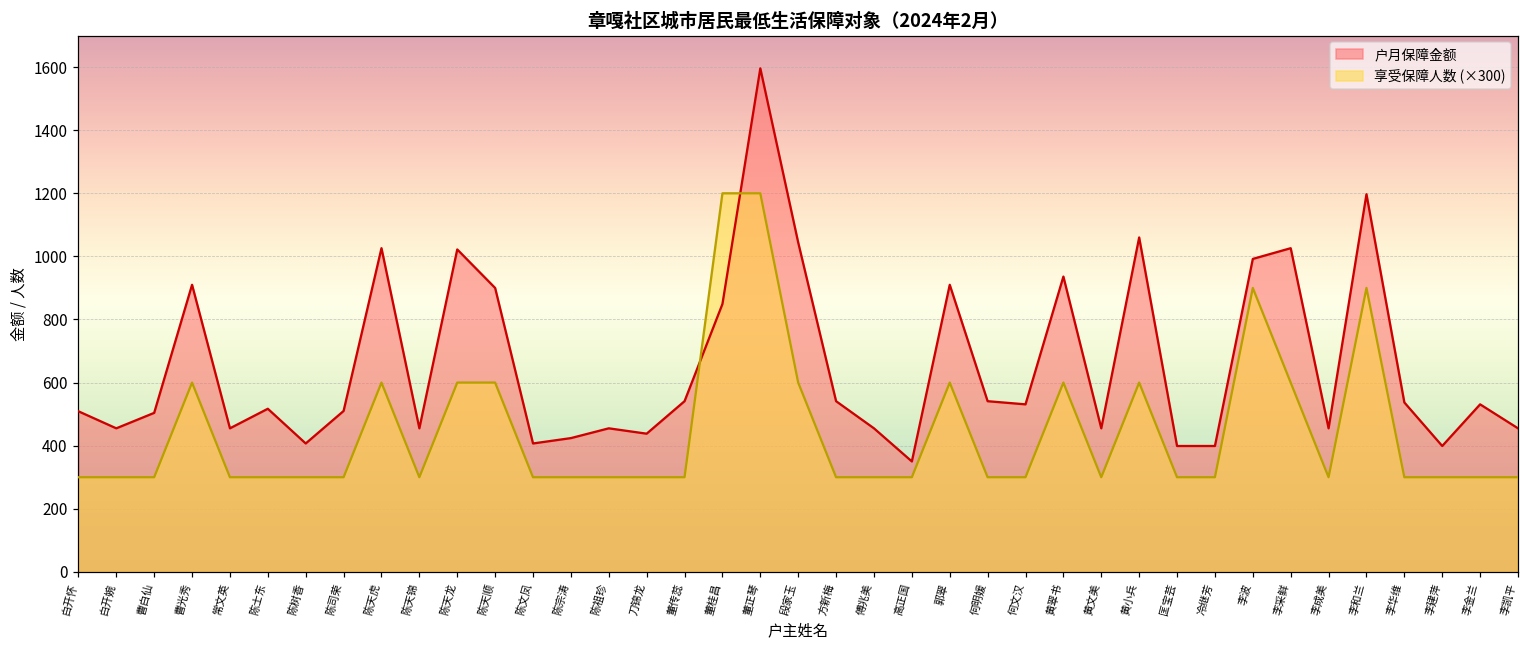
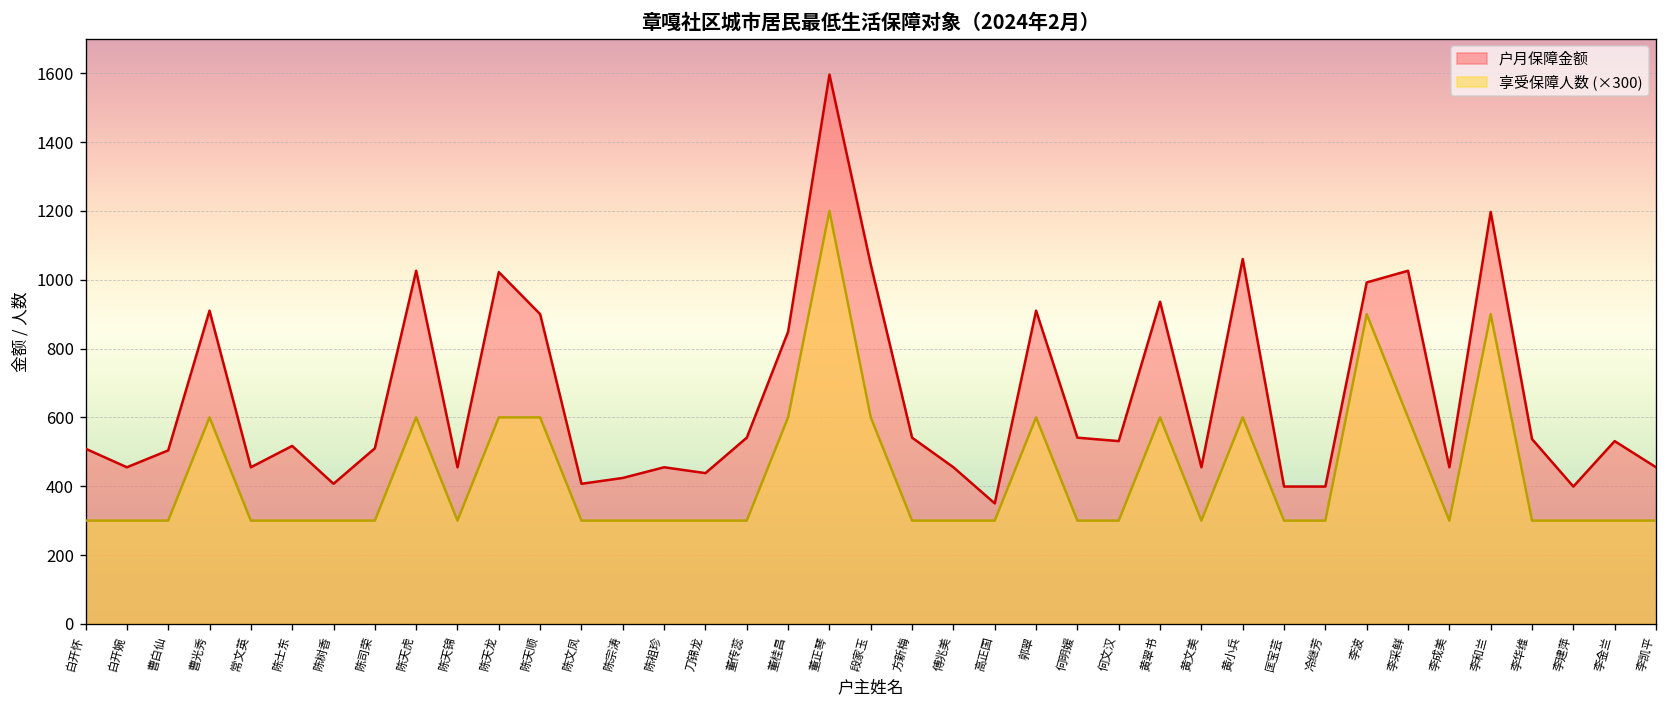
享受保障人数 (×300), 董桂昌: 1200 -> 600
